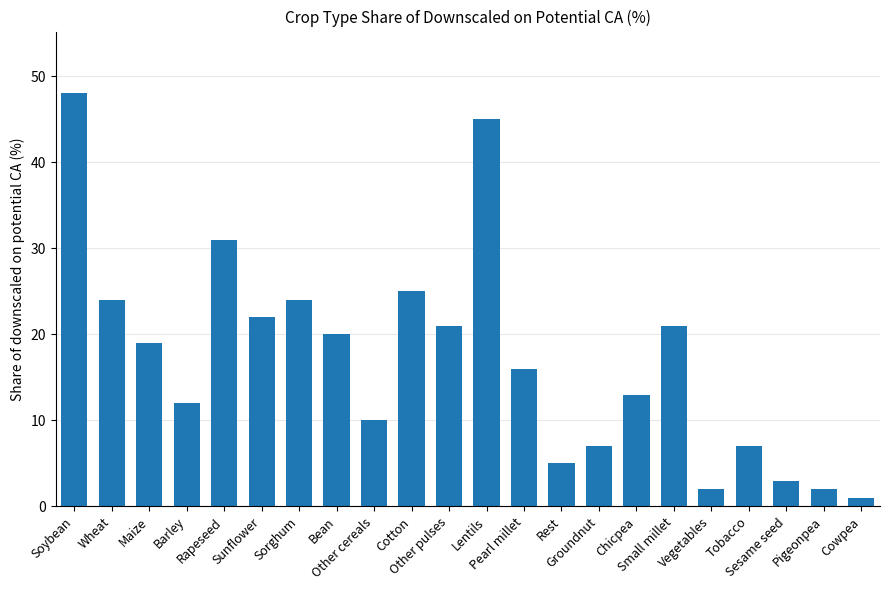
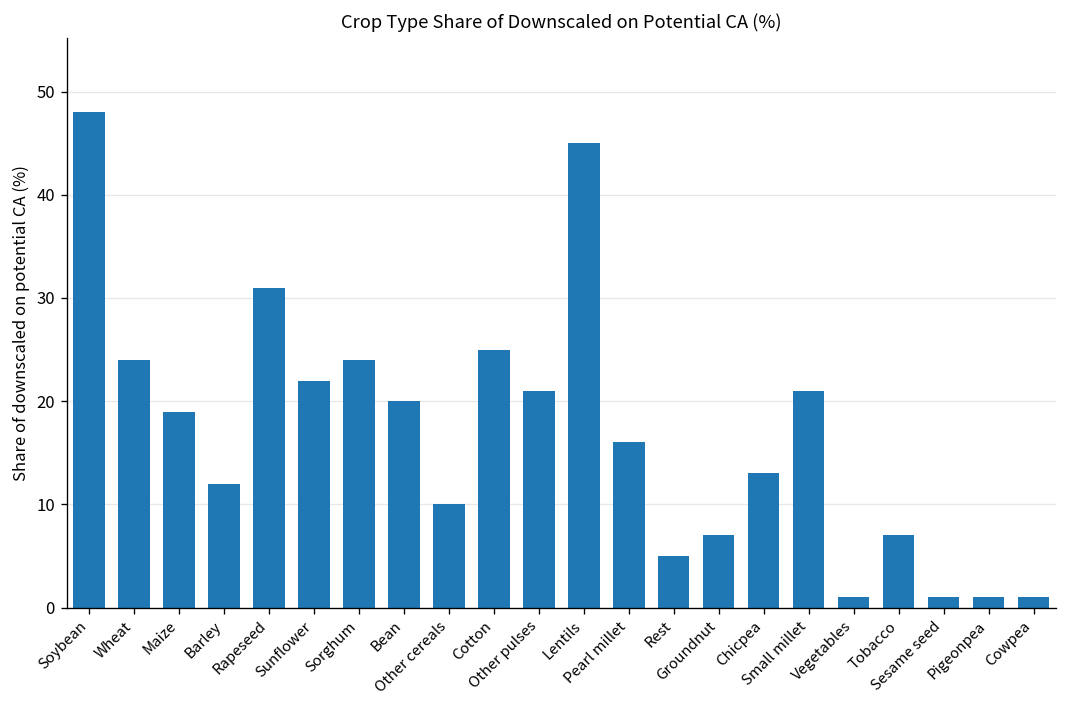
Vegetables: 2 -> 1
Sesame seed: 3 -> 1
Pigeonpea: 2 -> 1
